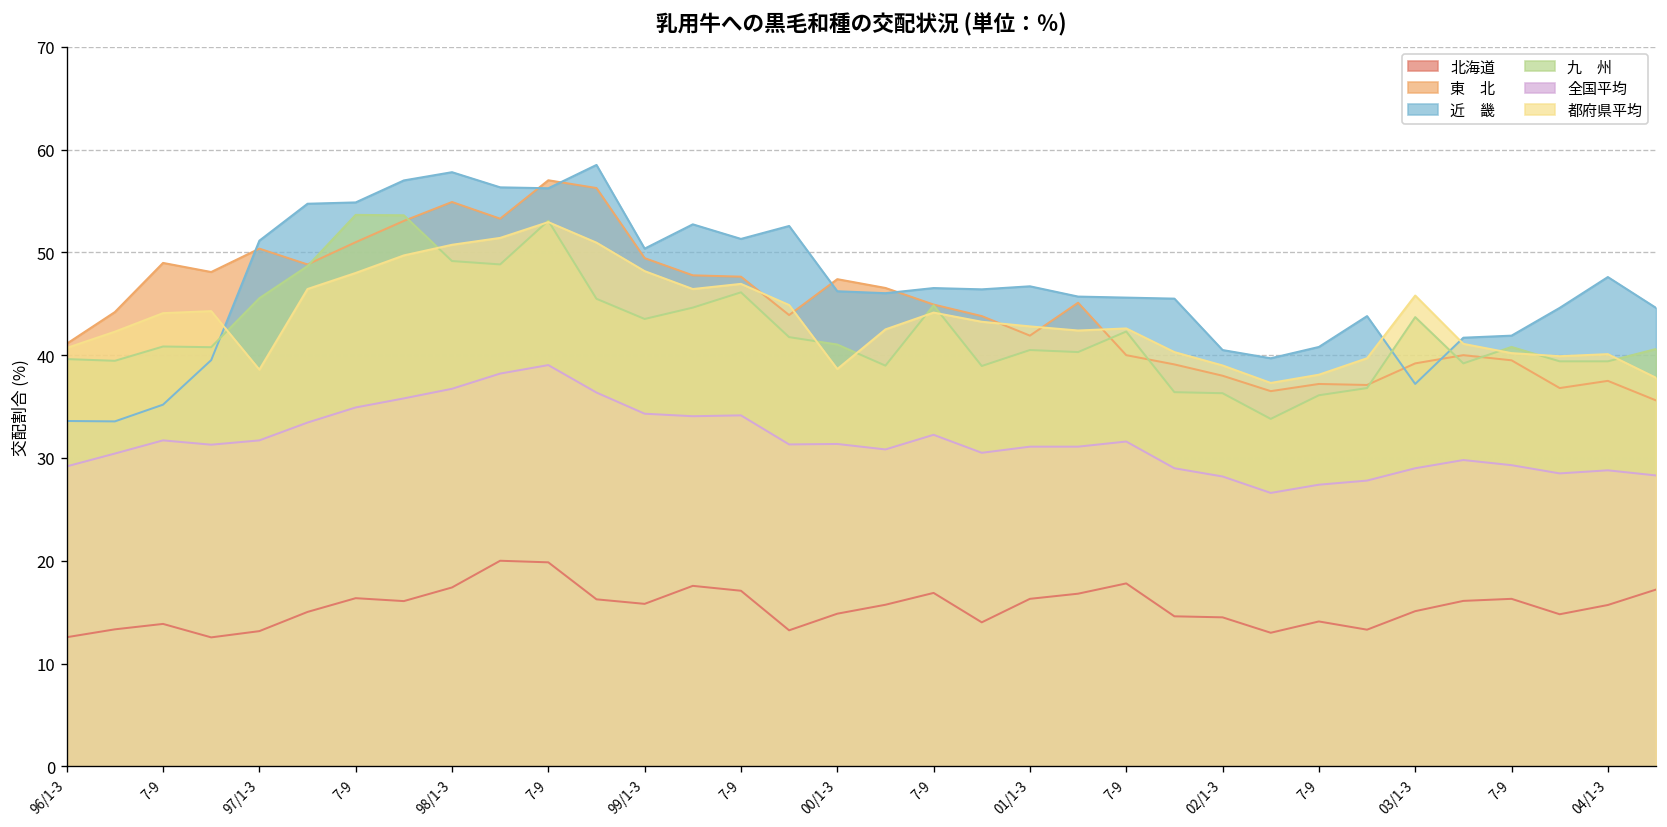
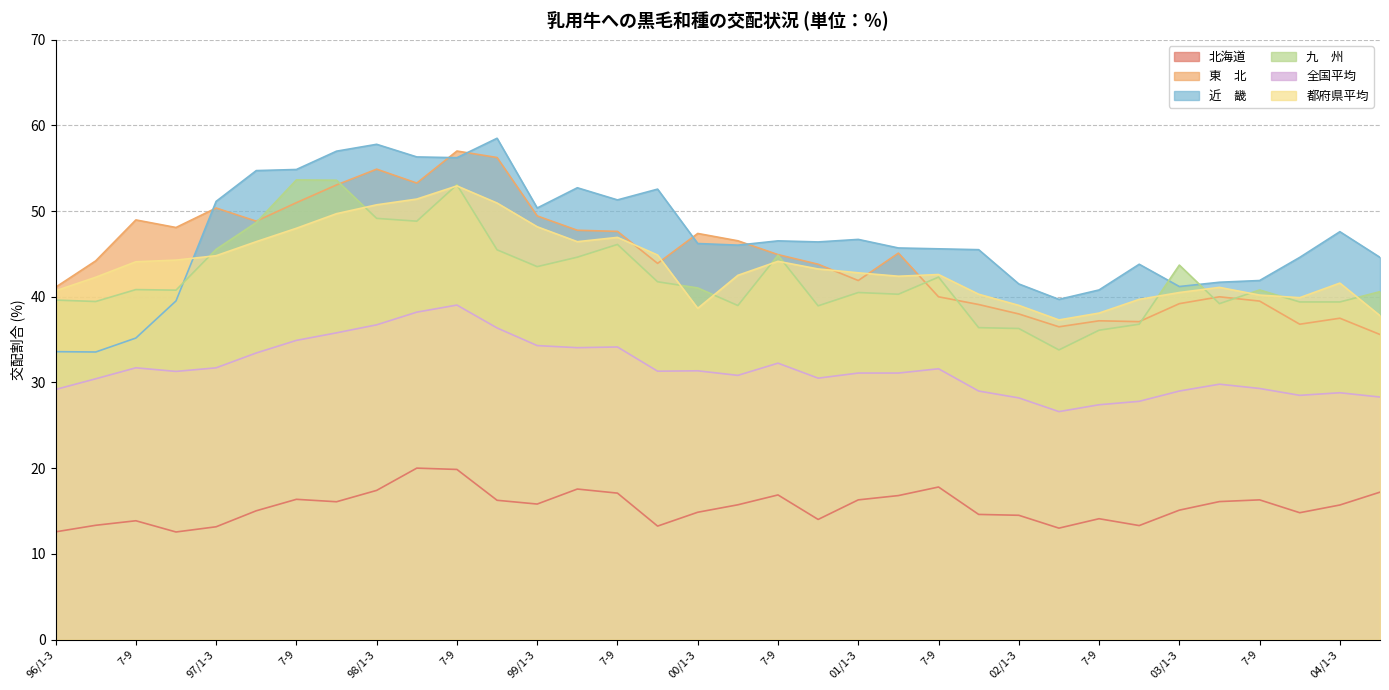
都府県平均, 97/1-3: 39 -> 45
近 畿, 02/1-3: 41 -> 42
近 畿, 03/1-3: 37 -> 41
都府県平均, 03/1-3: 46 -> 41
都府県平均, 04/1-3: 40 -> 42
